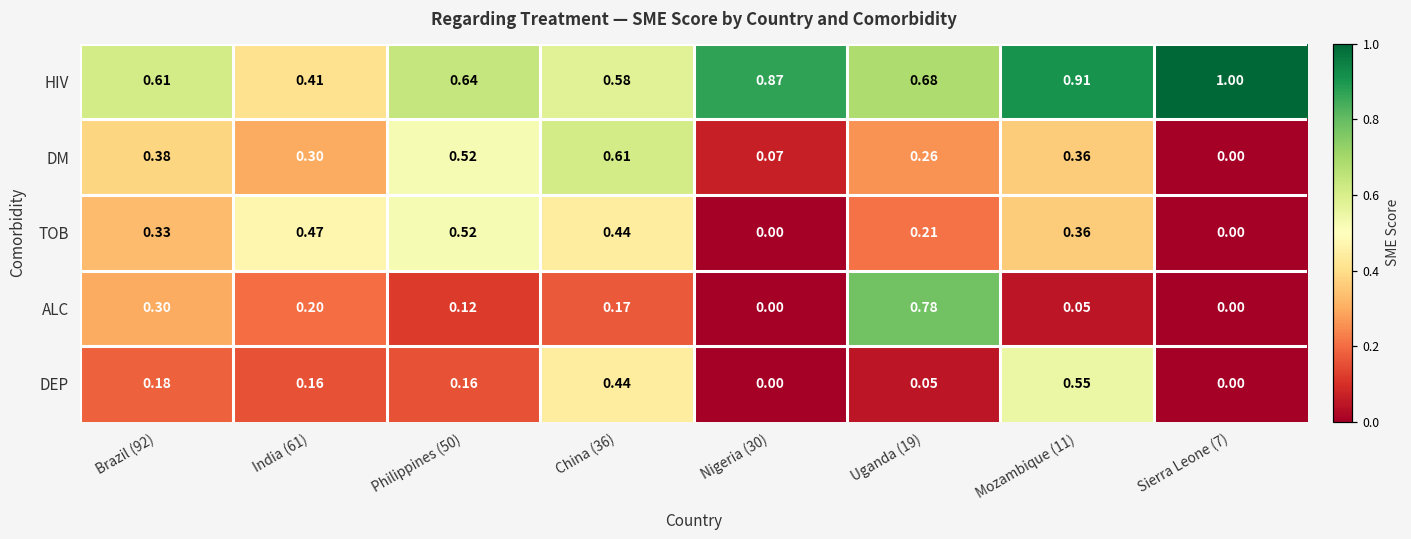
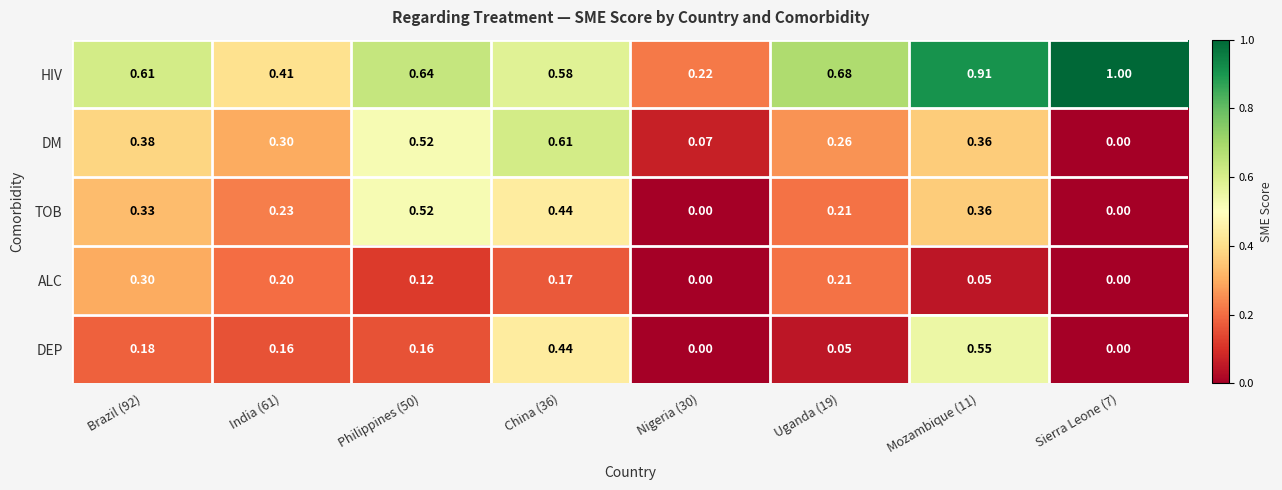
HIV, Nigeria (30): 0.87 -> 0.22
TOB, India (61): 0.47 -> 0.23
ALC, Uganda (19): 0.78 -> 0.21
